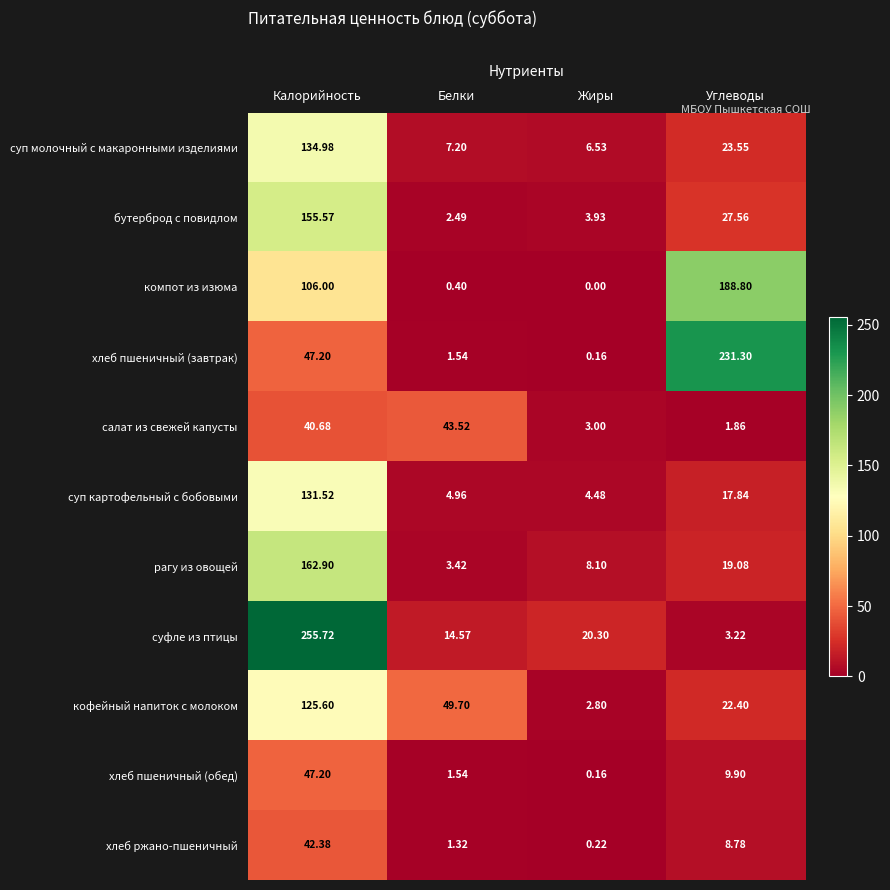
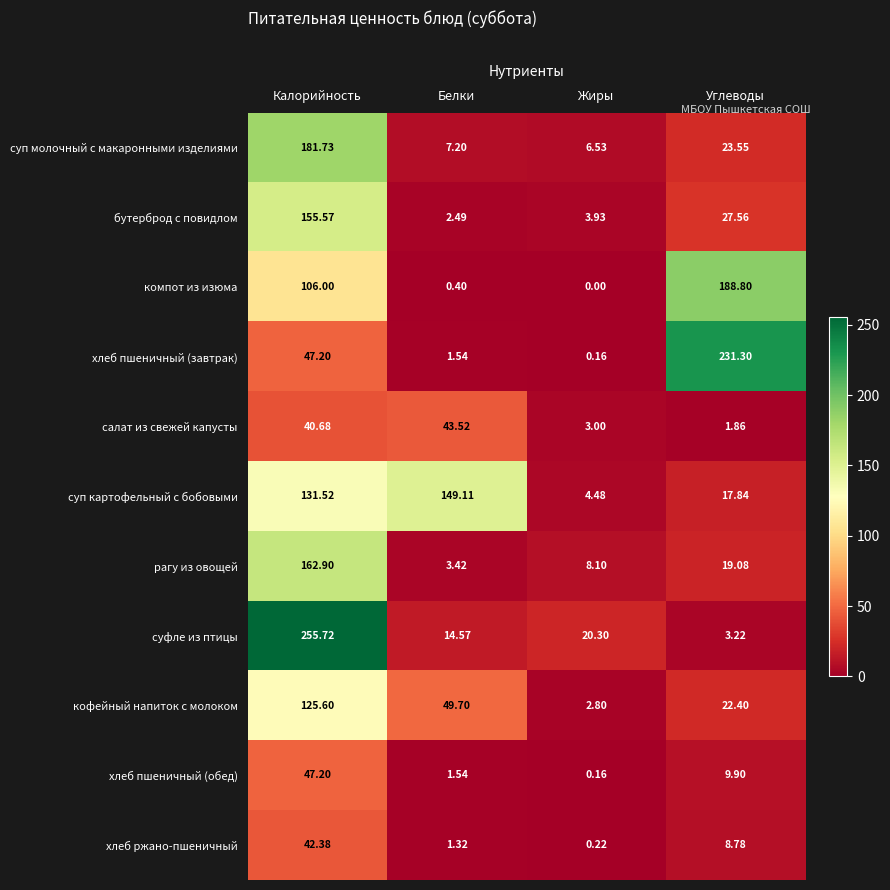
суп молочный с макаронными изделиями, Калорийность: 134.98 -> 181.73
суп картофельный с бобовыми, Белки: 4.96 -> 149.11
